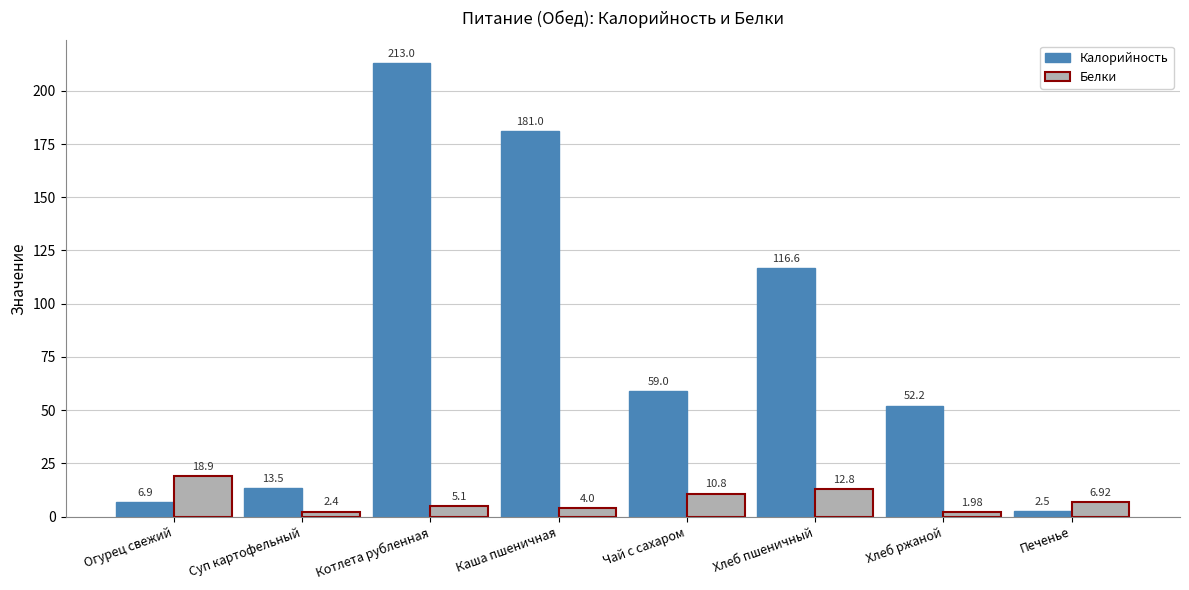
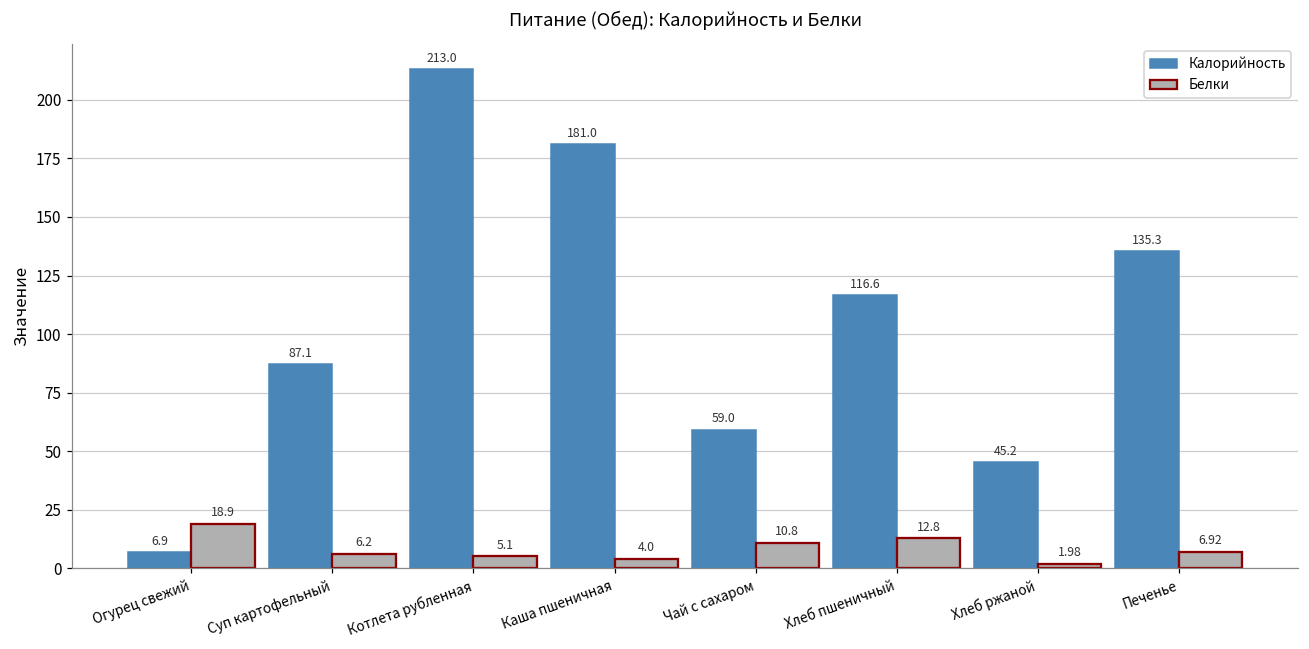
Калорийность, Суп картофельный: 13.5 -> 87.1
Белки, Суп картофельный: 2.4 -> 6.2
Калорийность, Хлеб ржаной: 52.2 -> 45.2
Калорийность, Печенье: 2.5 -> 135.3
